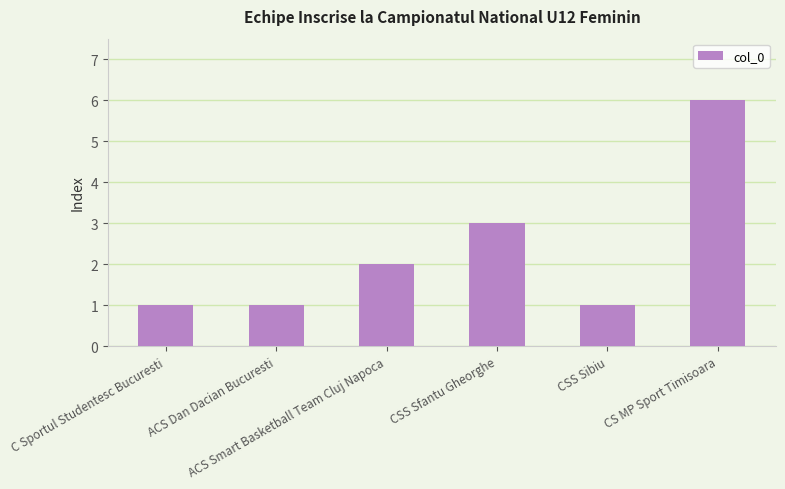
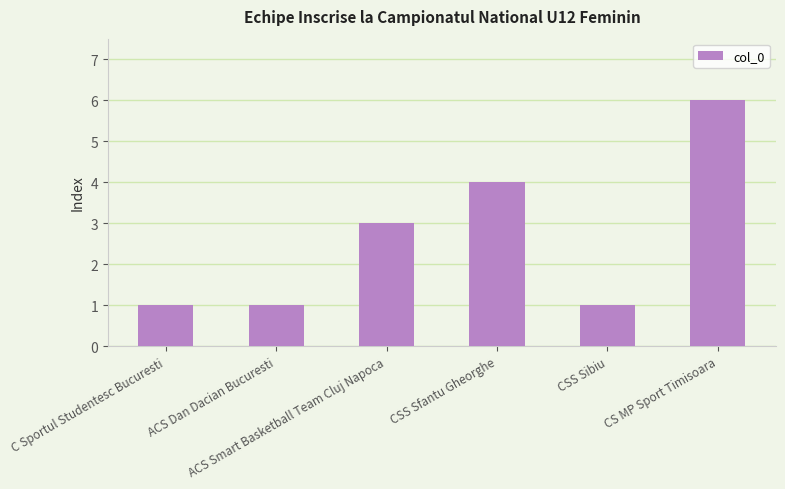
ACS Smart Basketball Team Cluj Napoca: 2 -> 3
CSS Sfantu Gheorghe: 3 -> 4
